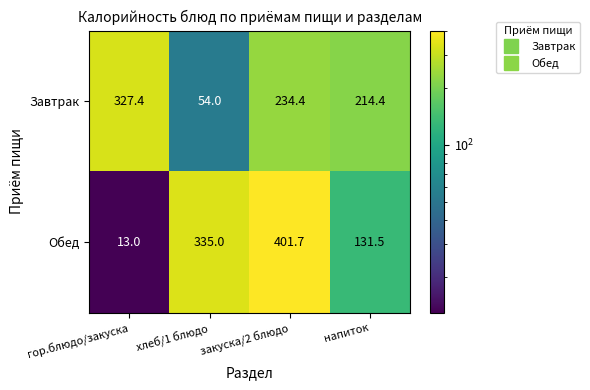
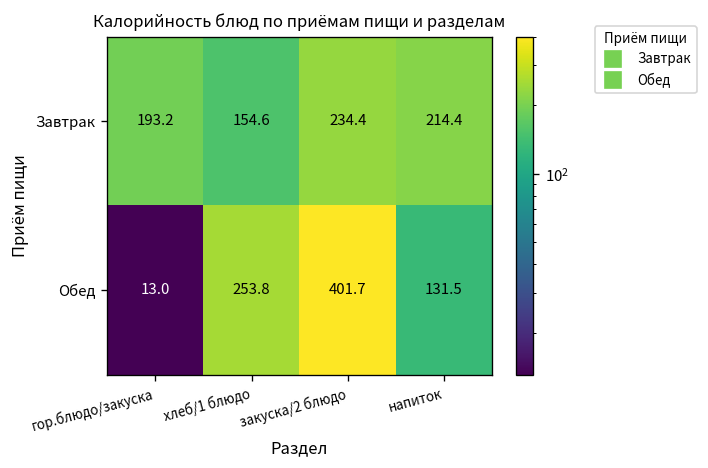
Завтрак, гор.блюдо/закуска: 327.4 -> 193.2
Завтрак, хлеб/1 блюдо: 54.0 -> 154.6
Обед, хлеб/1 блюдо: 335.0 -> 253.8
